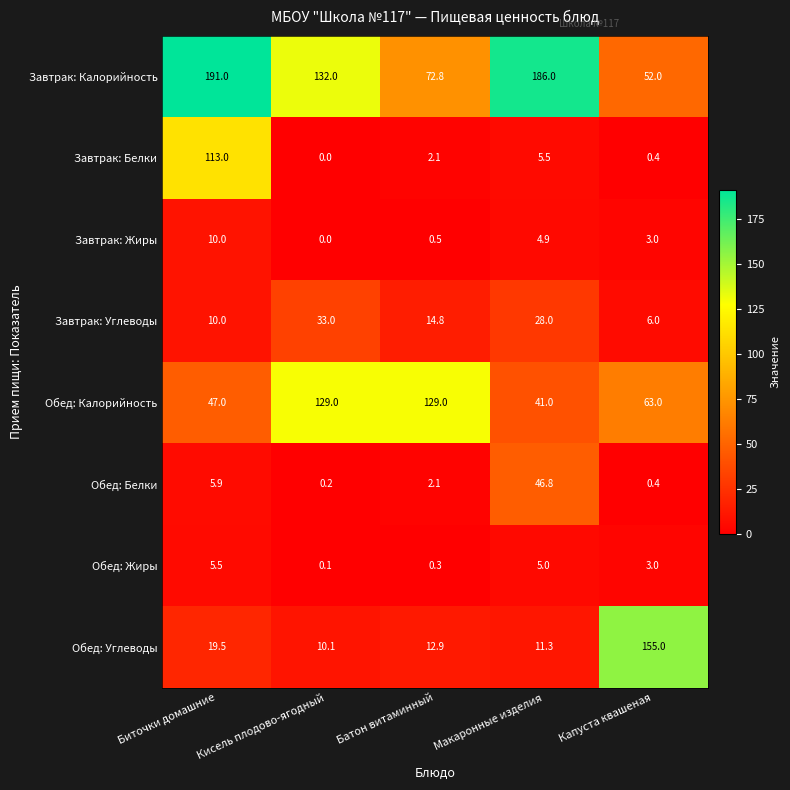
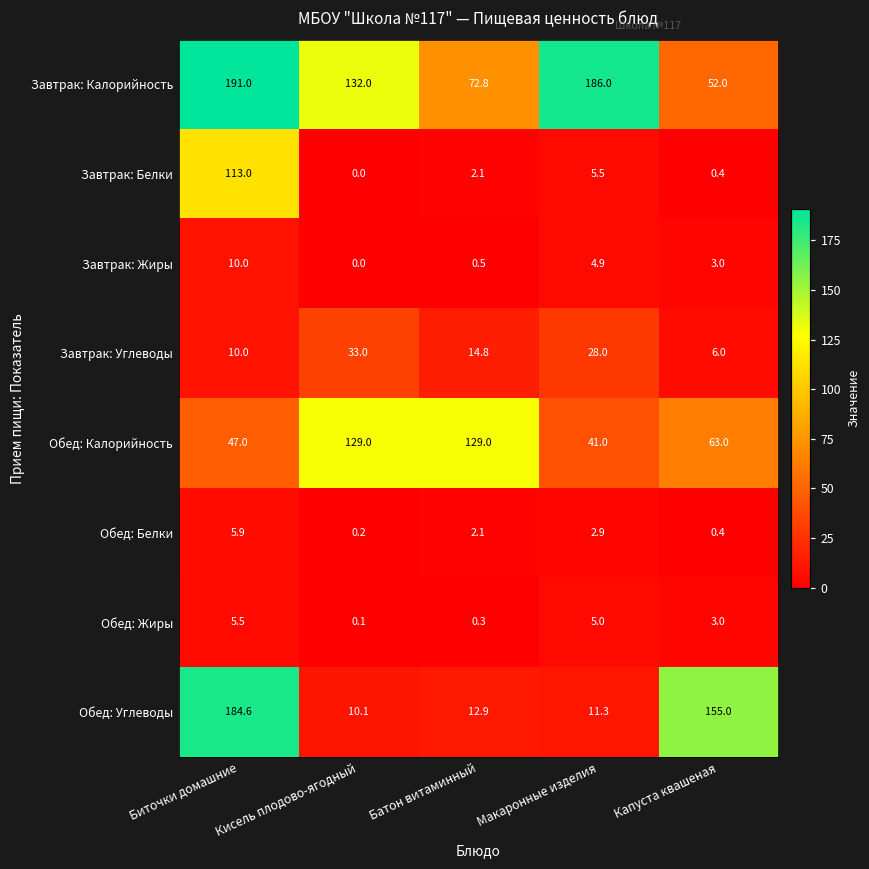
Обед: Белки, Макаронные изделия: 46.8 -> 2.9
Обед: Углеводы, Биточки домашние: 19.5 -> 184.6
